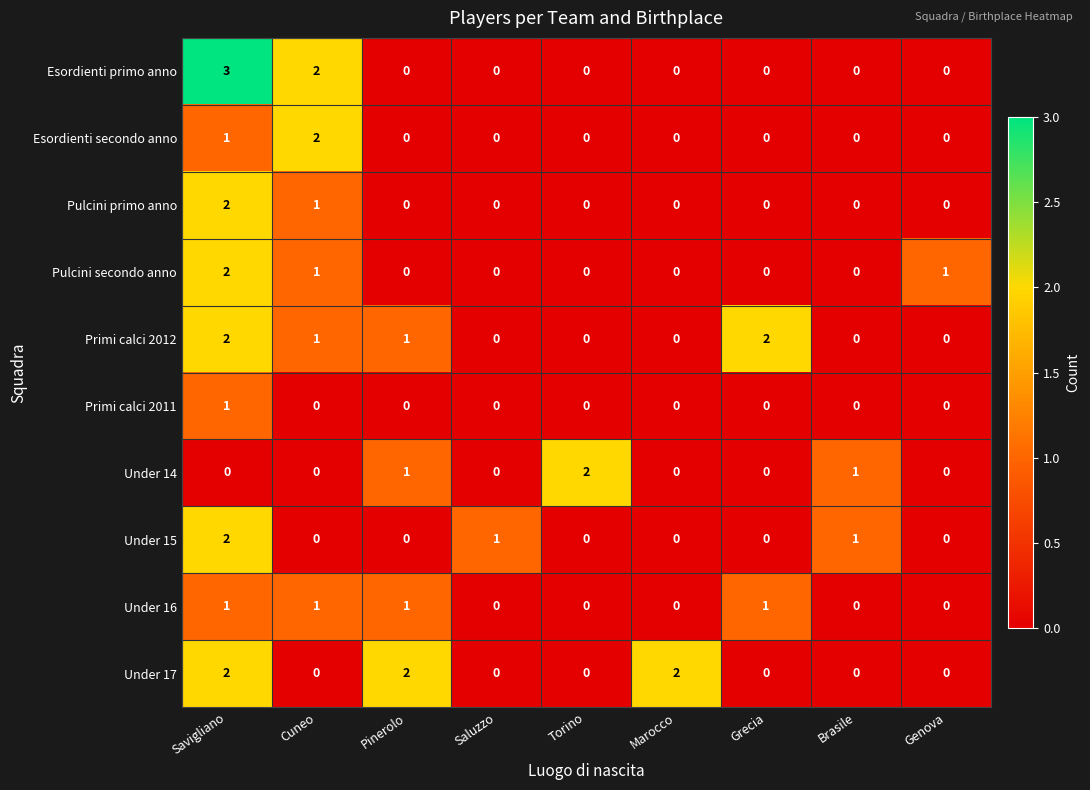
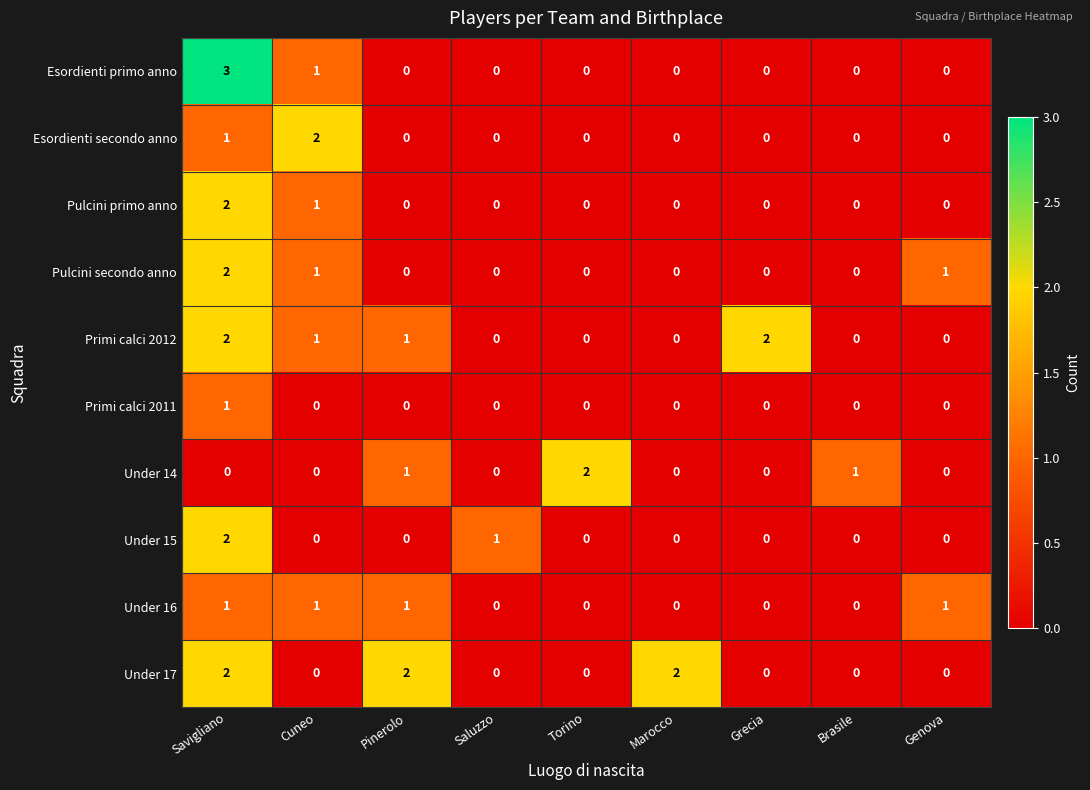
Esordienti primo anno, Cuneo: 2 -> 1
Under 15, Brasile: 1 -> 0
Under 16, Grecia: 1 -> 0
Under 16, Genova: 0 -> 1
